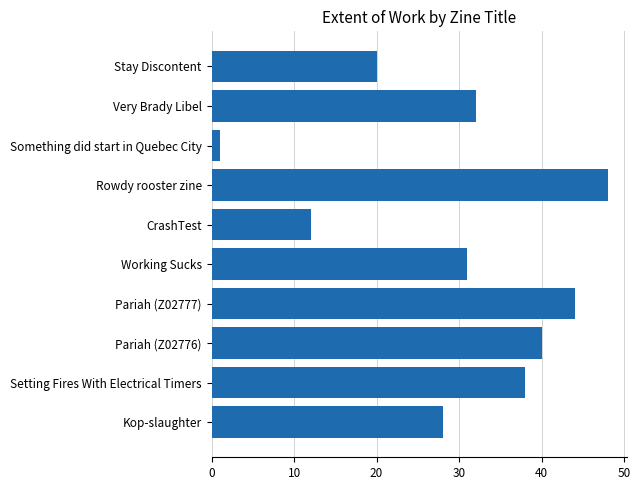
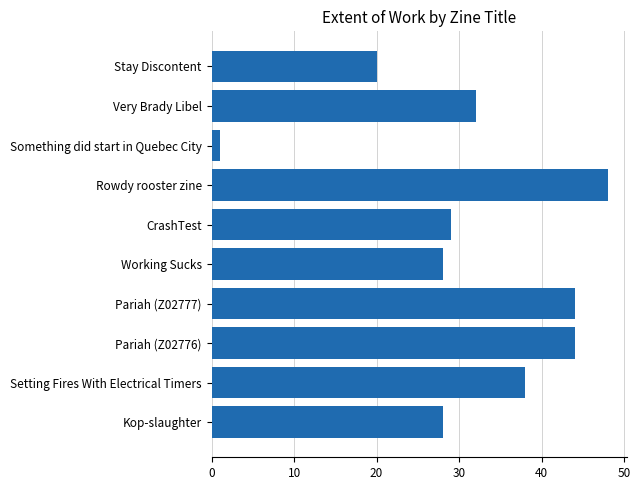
CrashTest: 12 -> 29
Working Sucks: 31 -> 28
Pariah (Z02776): 40 -> 44
